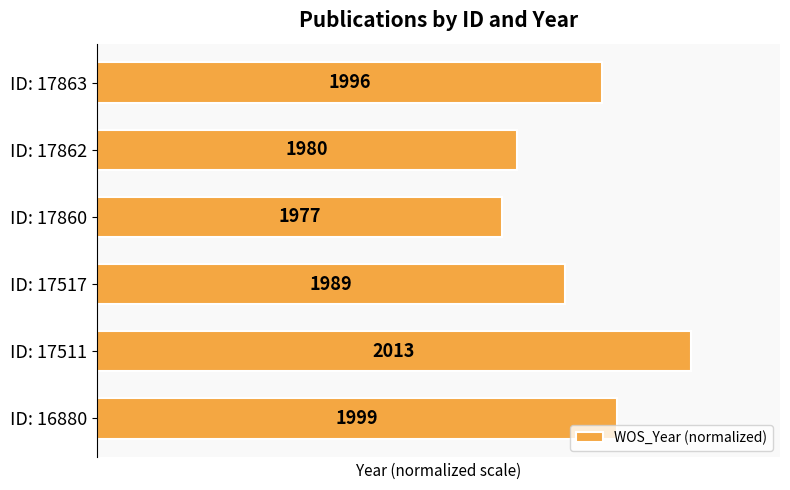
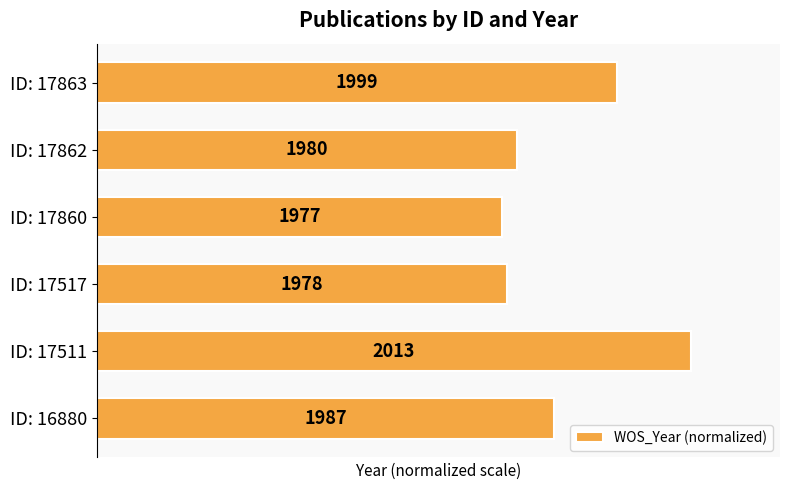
ID: 17863: 1996 -> 1999
ID: 17517: 1989 -> 1978
ID: 16880: 1999 -> 1987
